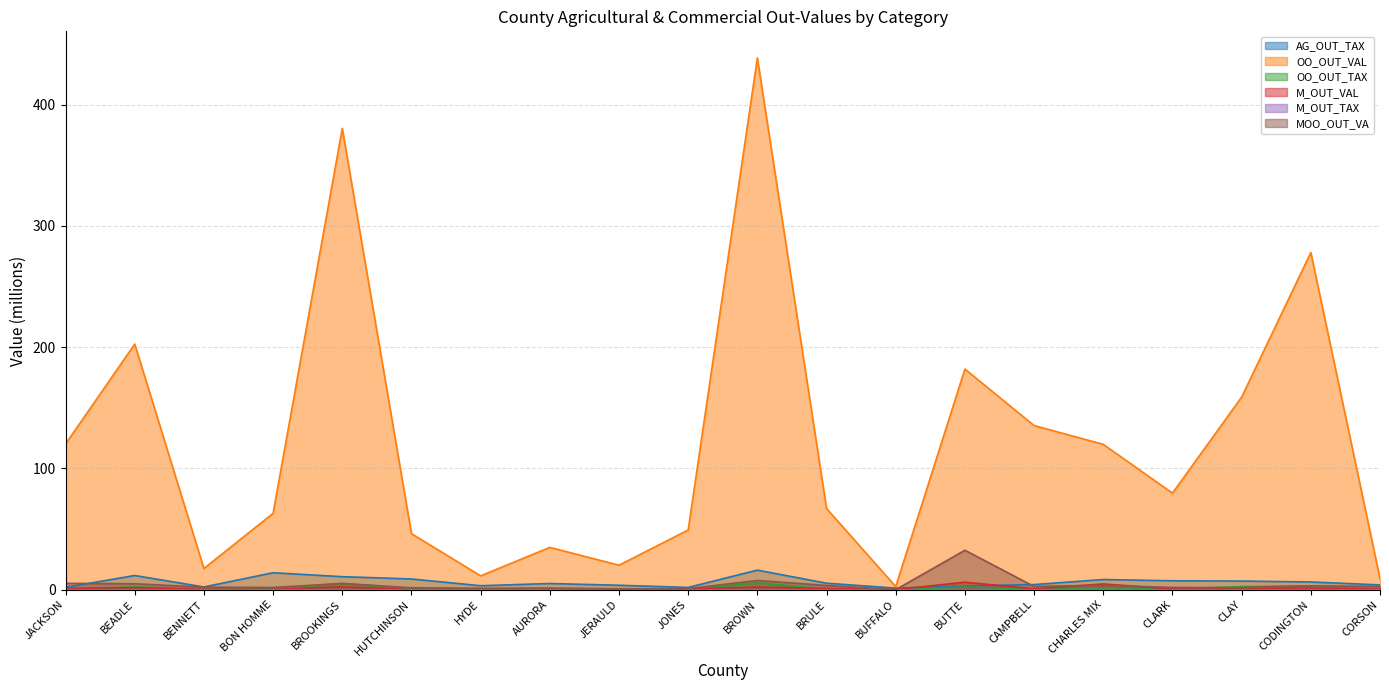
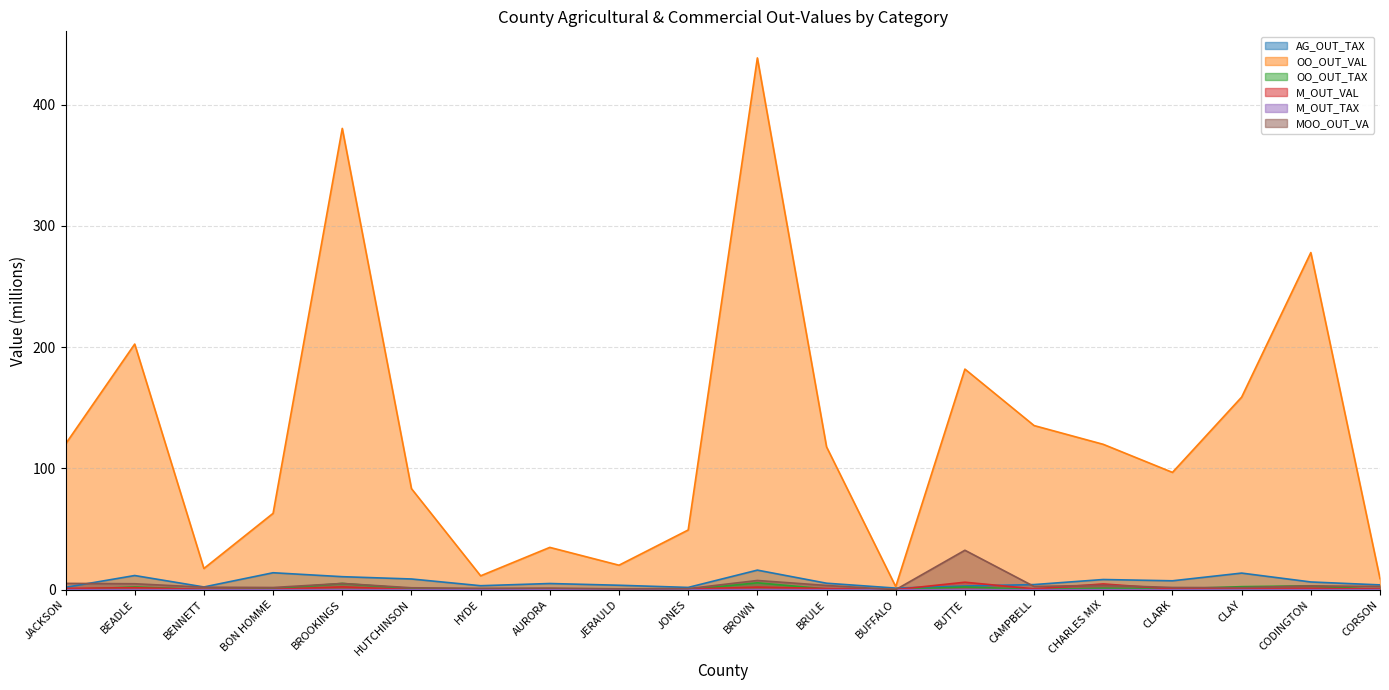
OO_OUT_VAL, HUTCHINSON: 46 -> 83
OO_OUT_VAL, BRULE: 67 -> 118
OO_OUT_VAL, CLARK: 80 -> 97
AG_OUT_TAX, CLAY: 7 -> 14
